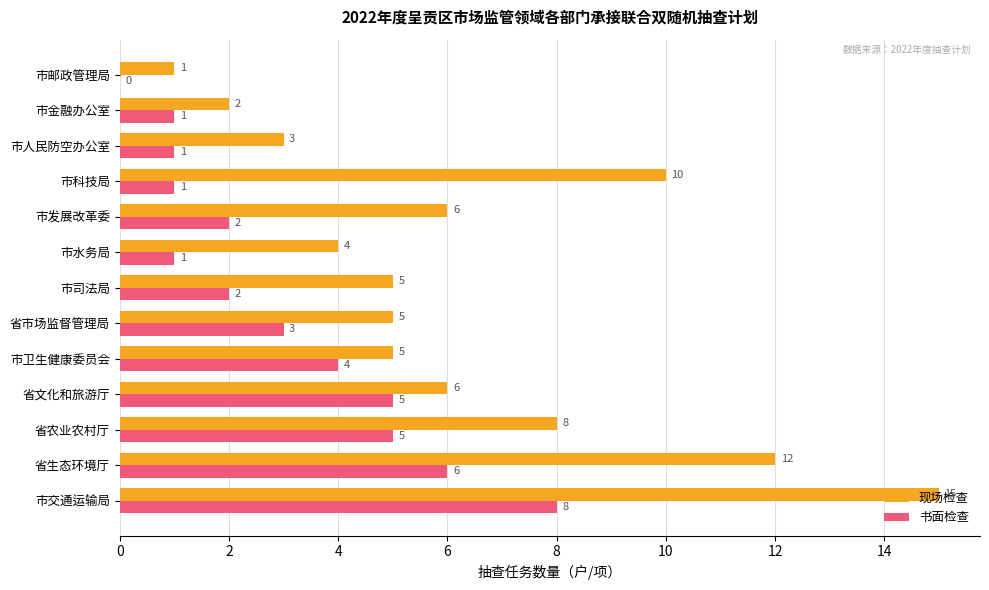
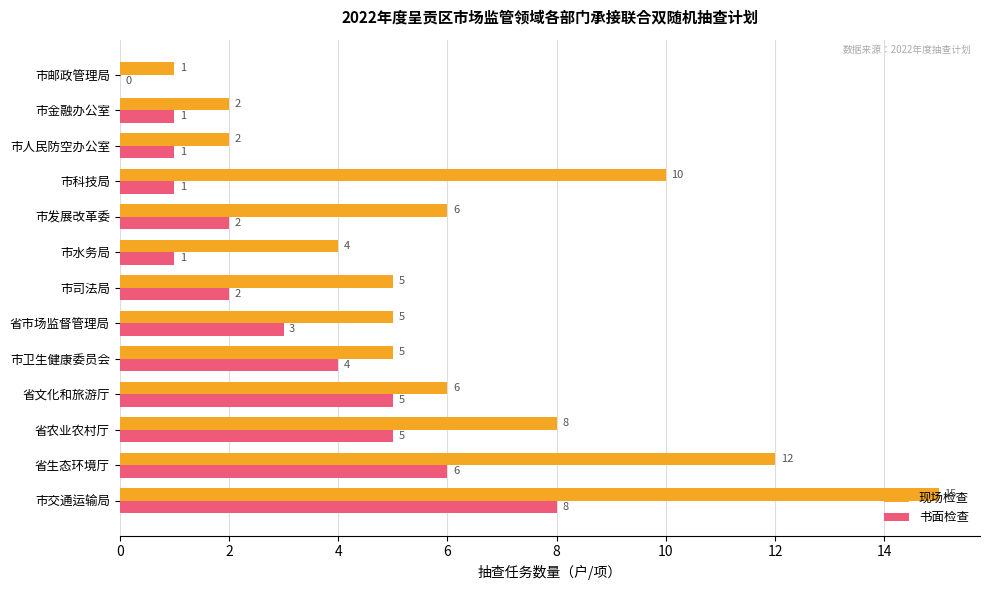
现场检查, 市人民防空办公室: 3 -> 2
